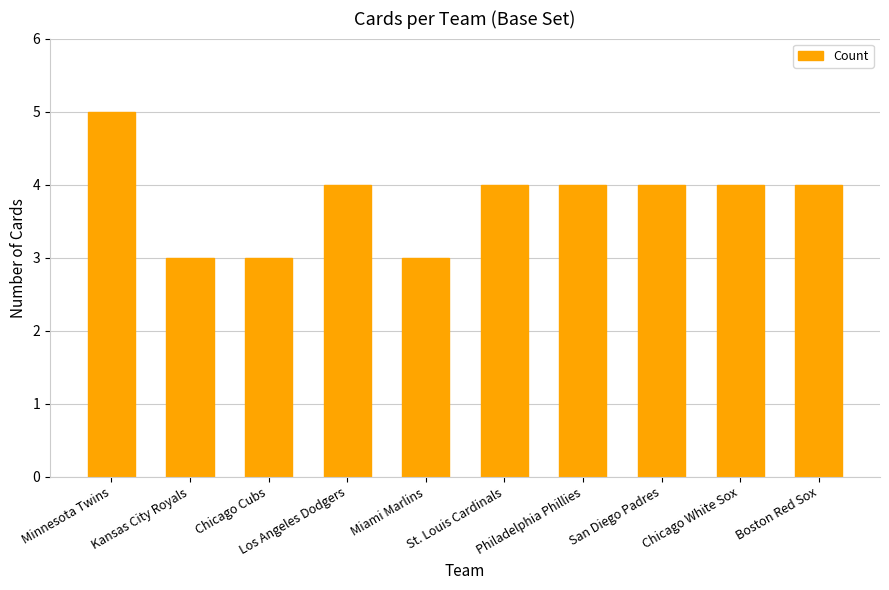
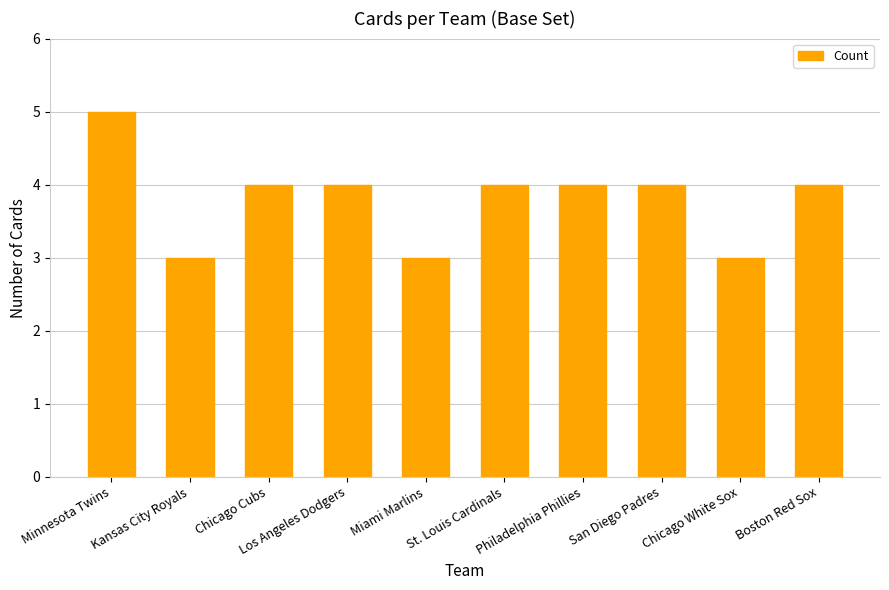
Chicago Cubs: 3 -> 4
Chicago White Sox: 4 -> 3
